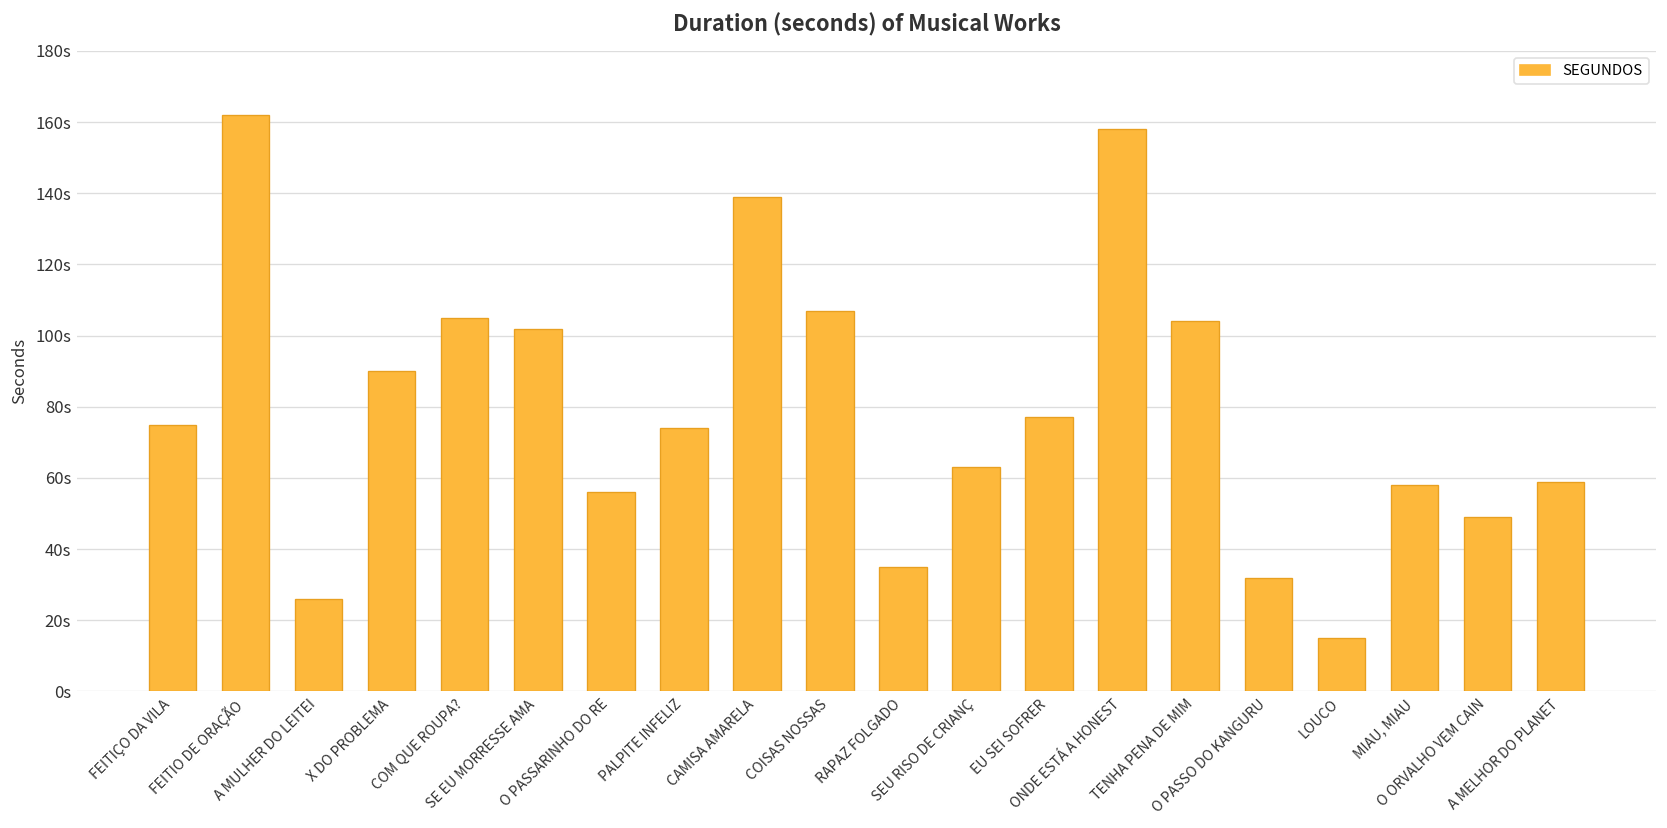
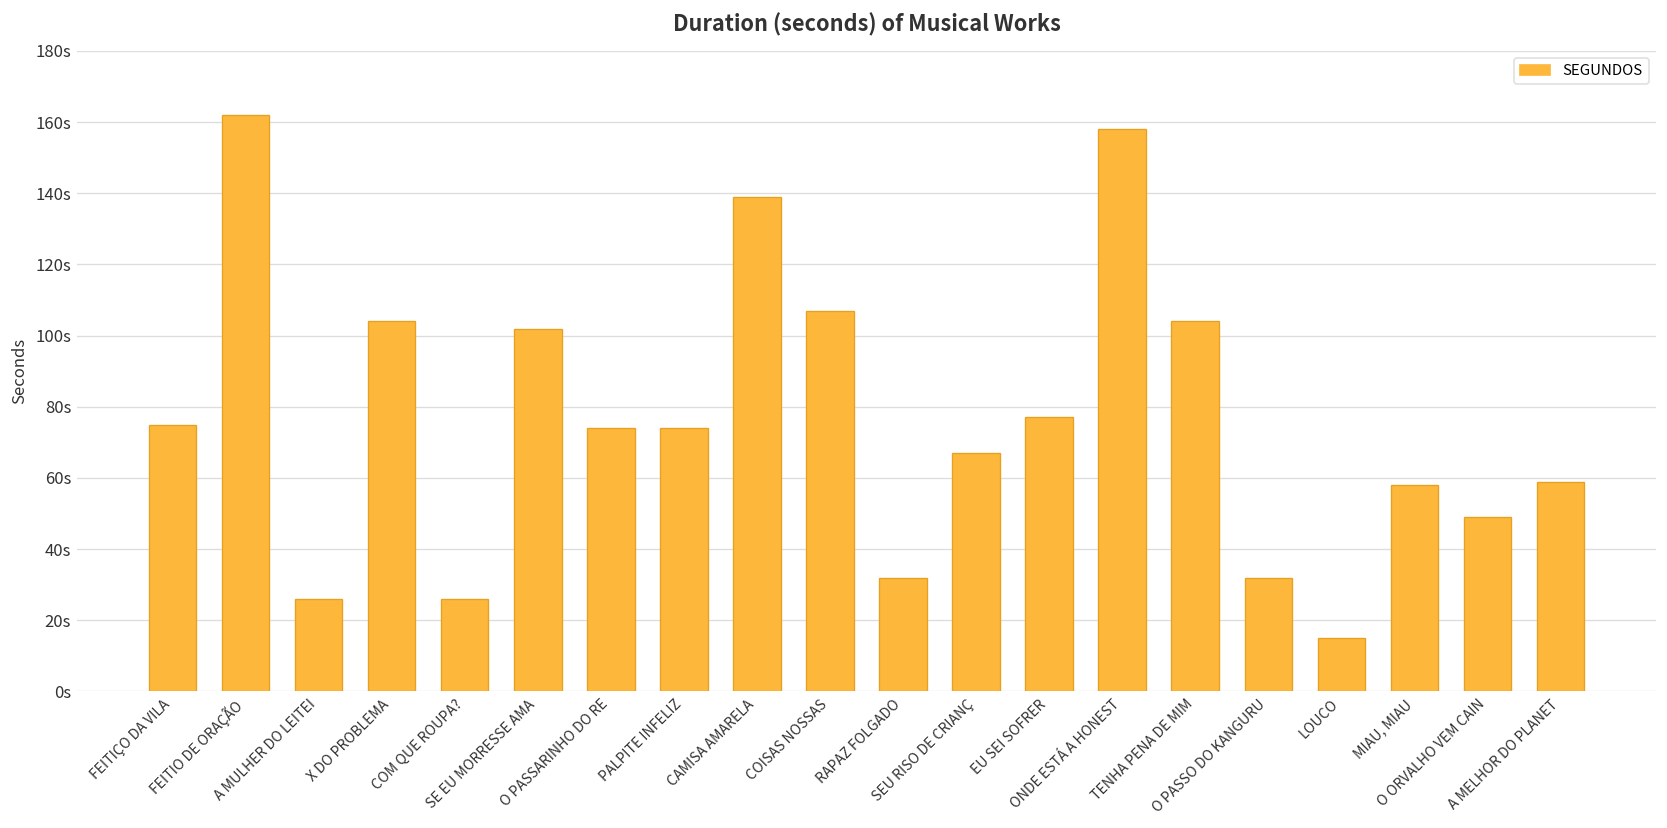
X DO PROBLEMA: 90s -> 104s
COM QUE ROUPA?: 105s -> 26s
O PASSARINHO DO RE: 56s -> 74s
RAPAZ FOLGADO: 35s -> 32s
SEU RISO DE CRIANÇ: 63s -> 67s
